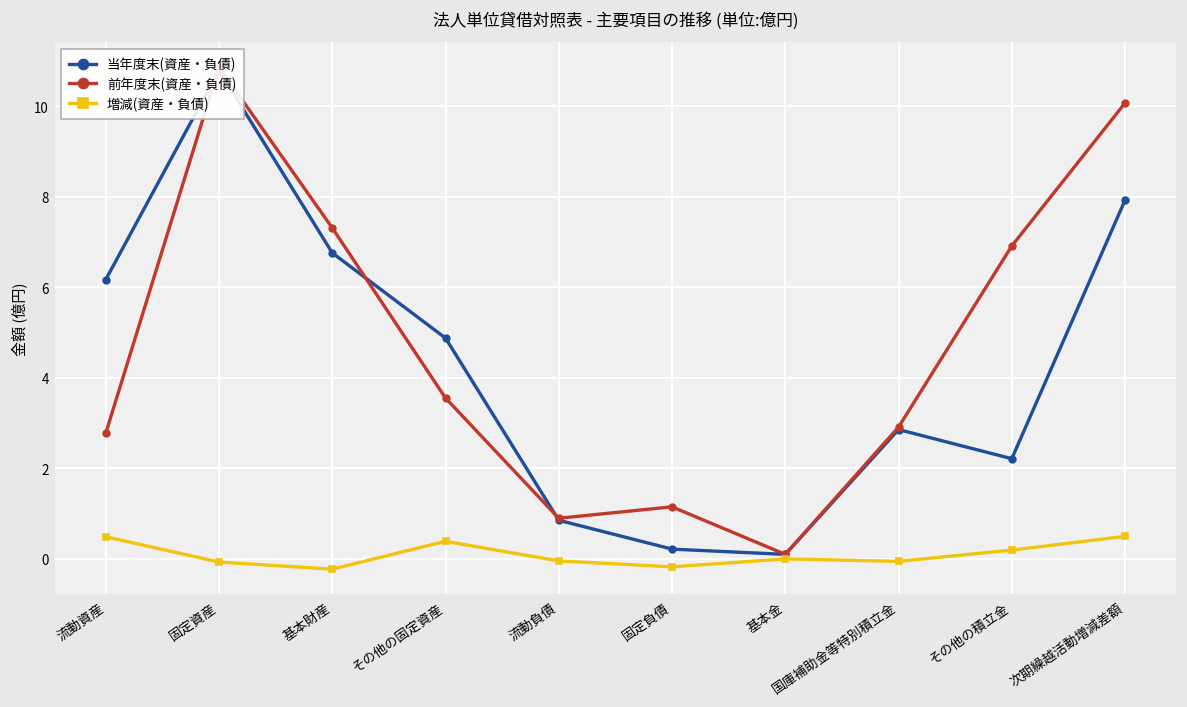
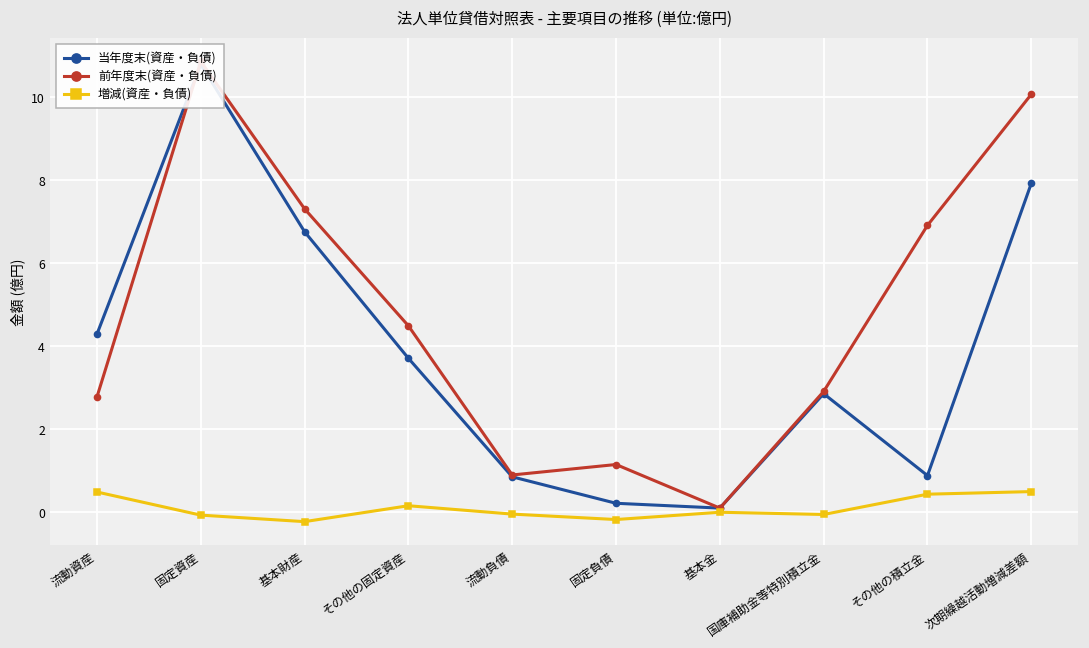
当年度末(資産・負債), 流動資産: 6.2 -> 4.3
当年度末(資産・負債), その他の固定資産: 4.9 -> 3.7
前年度末(資産・負債), その他の固定資産: 3.6 -> 4.5
増減(資産・負債), その他の固定資産: 0.4 -> 0.2
当年度末(資産・負債), その他の積立金: 2.2 -> 0.9
増減(資産・負債), その他の積立金: 0.2 -> 0.4
